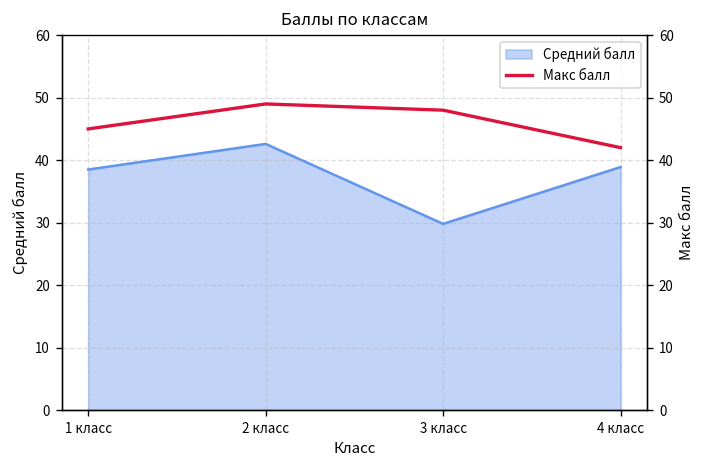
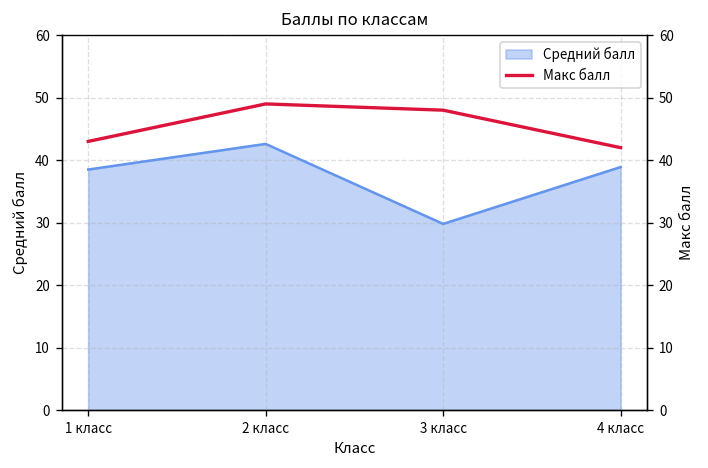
Макс балл, 1 класс: 45 -> 43
